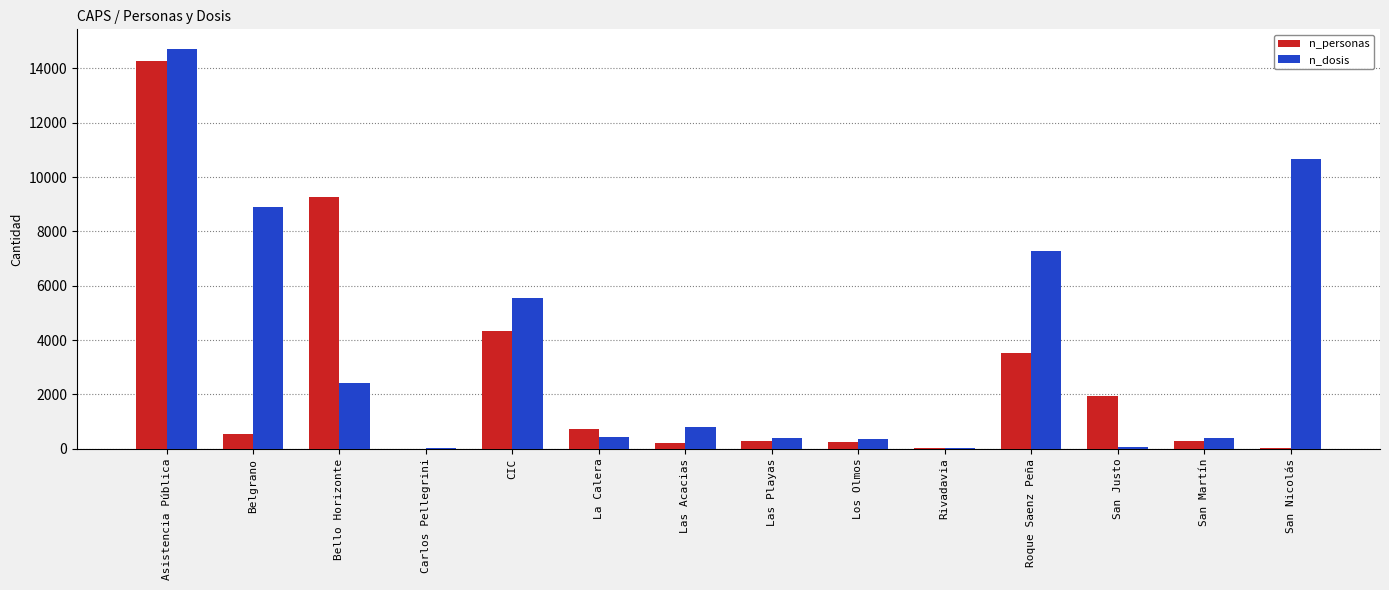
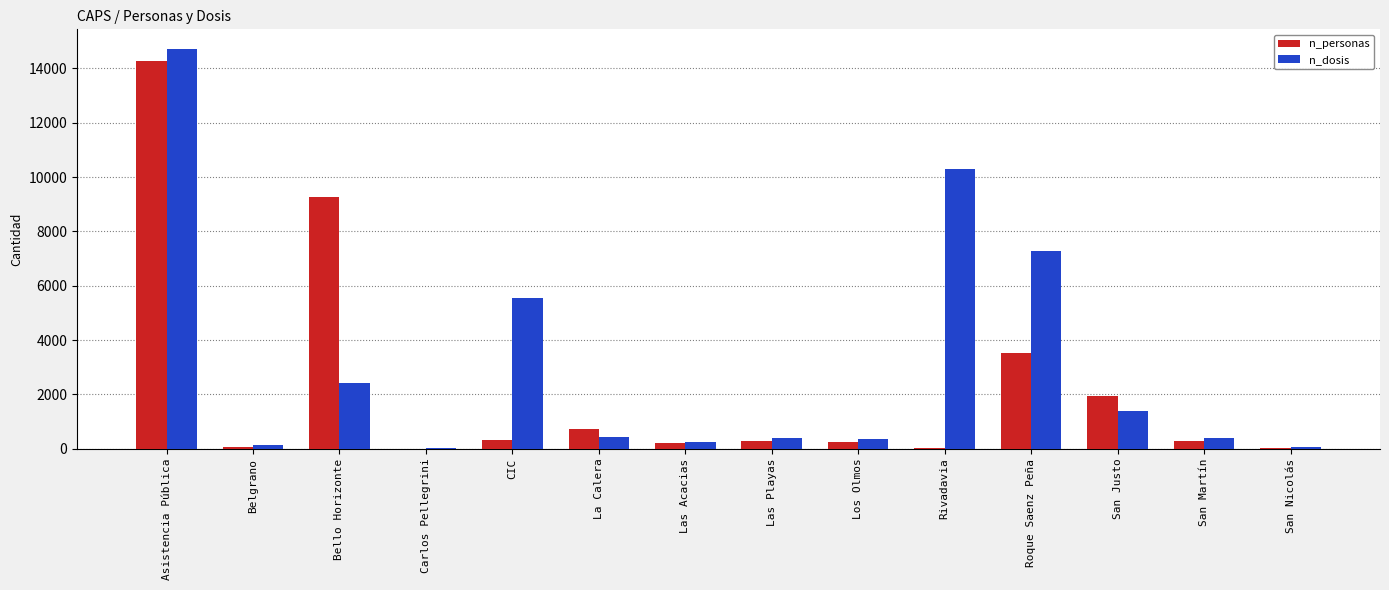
n_personas, Belgrano: 600 -> 100
n_dosis, Belgrano: 8900 -> 100
n_personas, CIC: 4300 -> 300
n_dosis, Las Acacias: 800 -> 300
n_dosis, Rivadavia: 0 -> 10300
n_dosis, San Justo: 100 -> 1400
n_dosis, San Nicolás: 10700 -> 100
